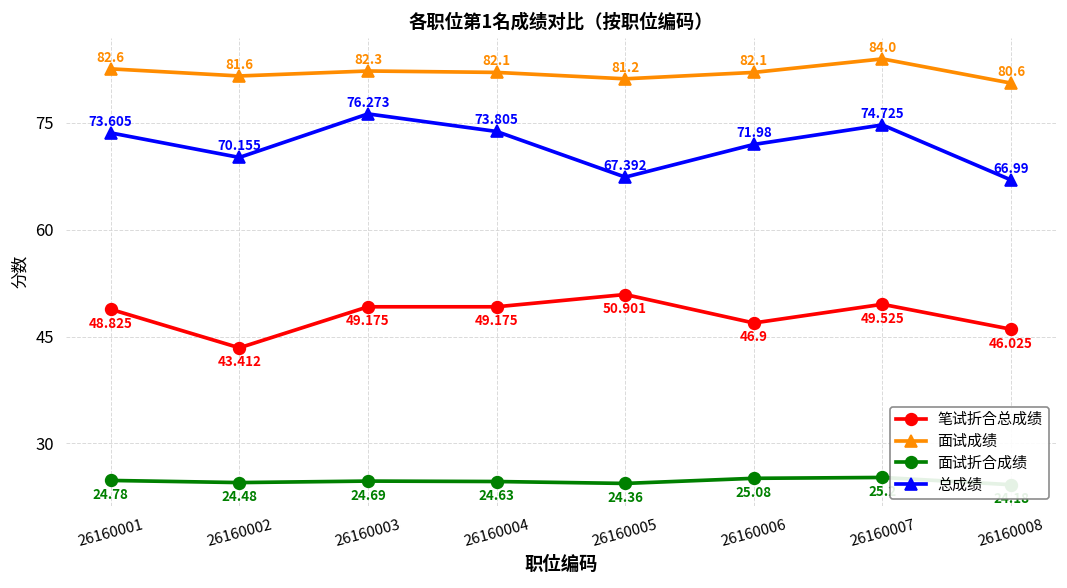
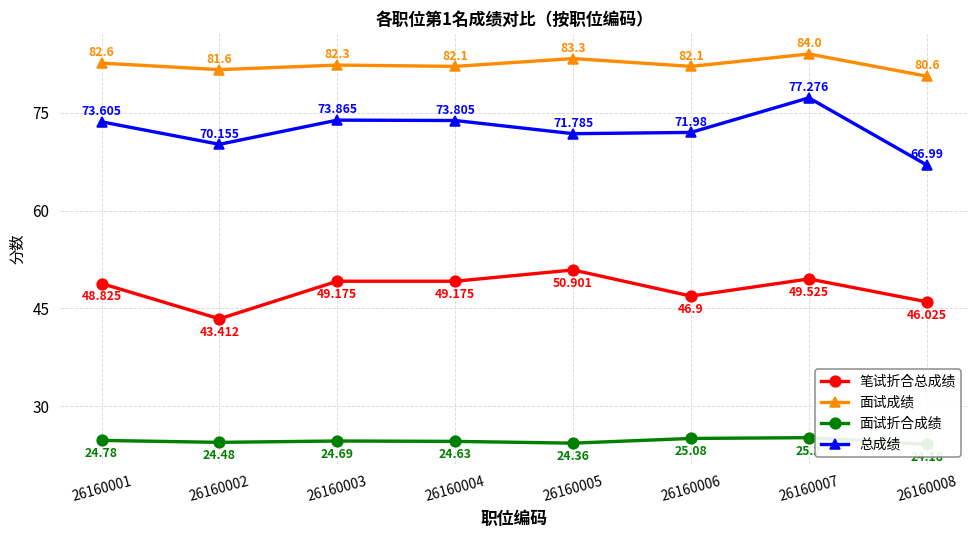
总成绩, 26160003: 76.273 -> 73.865
面试成绩, 26160005: 81.2 -> 83.3
总成绩, 26160005: 67.392 -> 71.785
总成绩, 26160007: 74.725 -> 77.276
